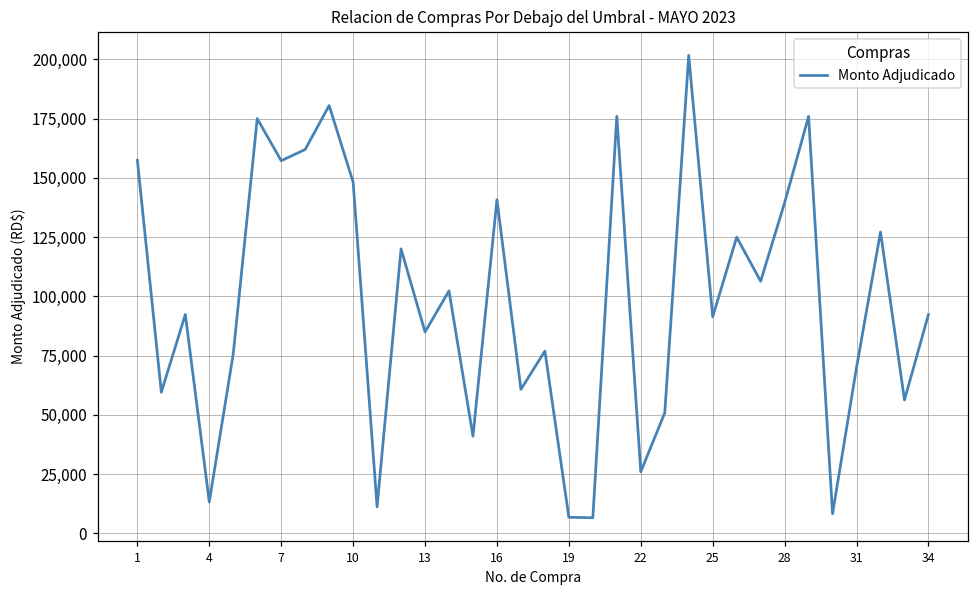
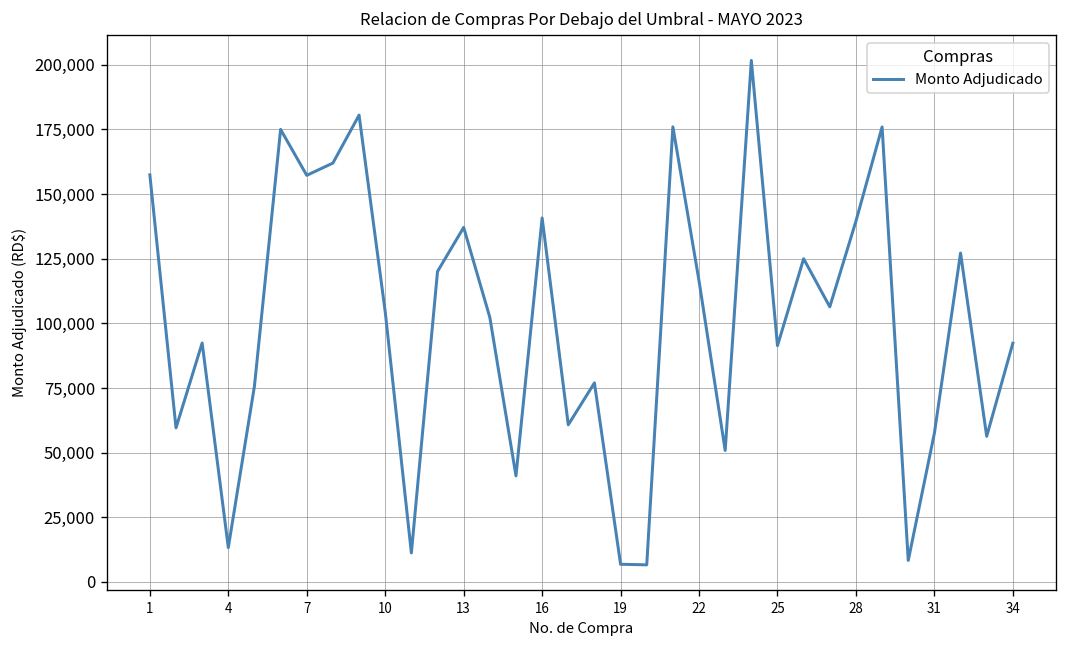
10: 148,000 -> 105,000
13: 85,000 -> 137,000
22: 26,000 -> 116,000
31: 70,000 -> 58,000
